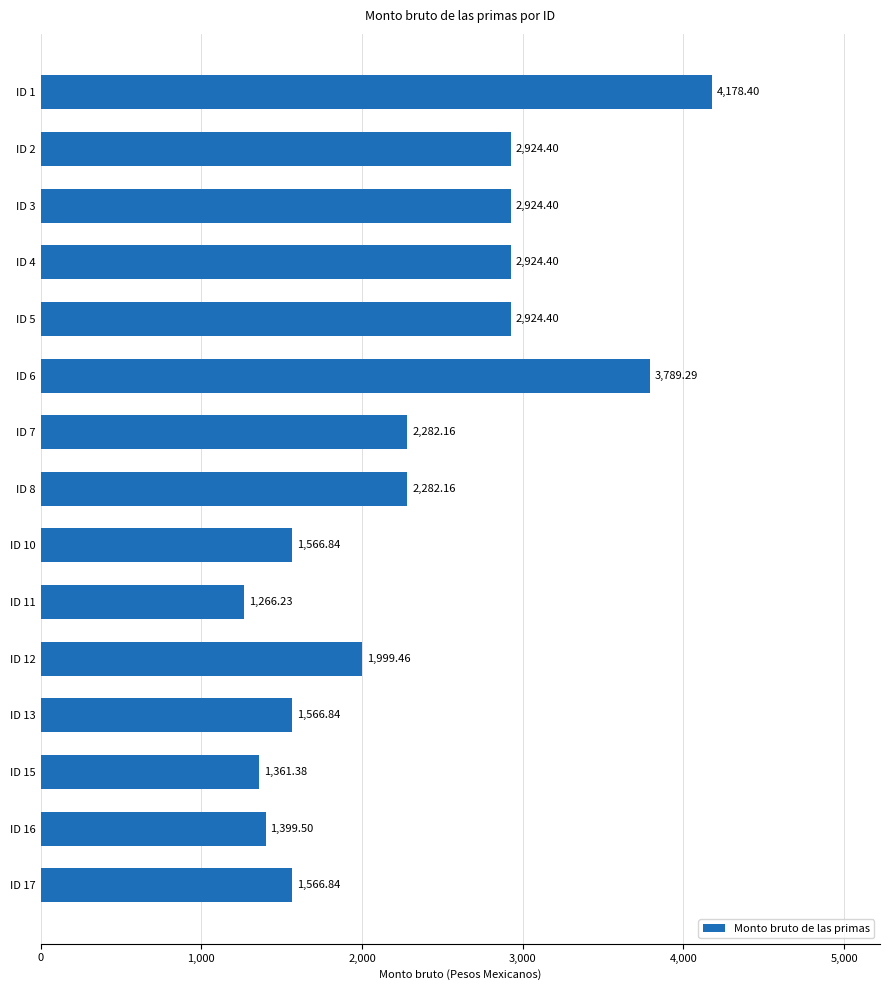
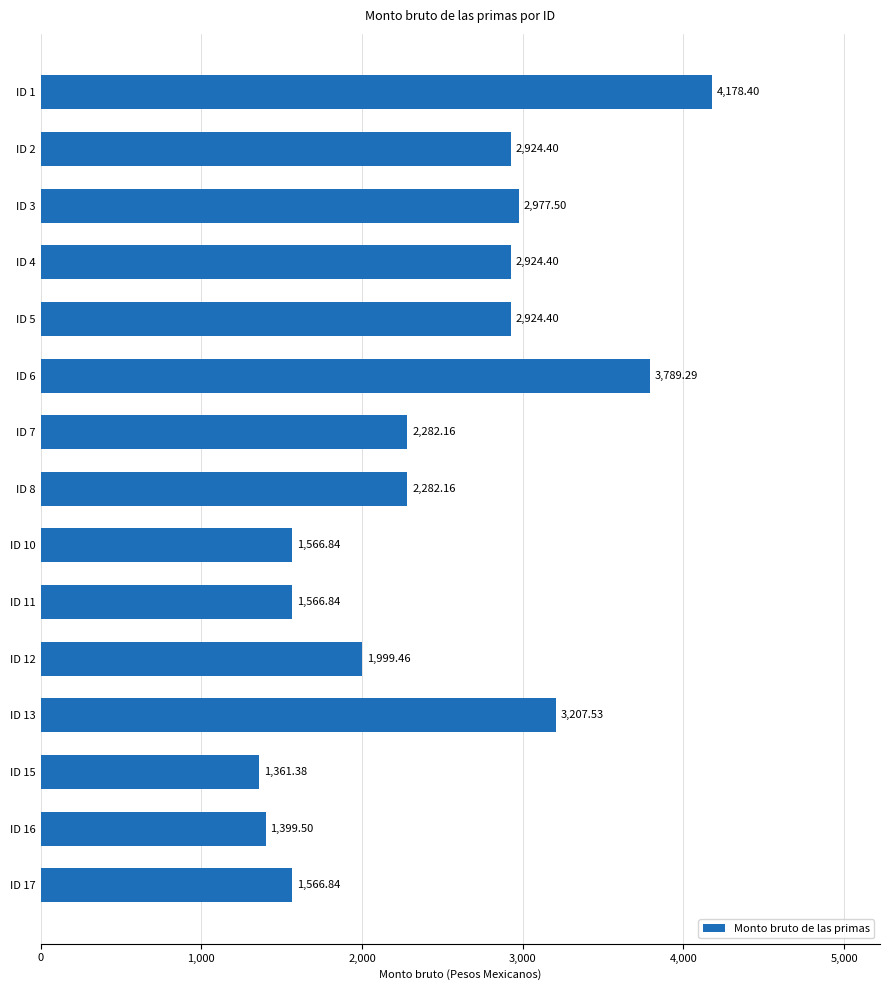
ID 3: 2,924.40 -> 2,977.50
ID 11: 1,266.23 -> 1,566.84
ID 13: 1,566.84 -> 3,207.53
